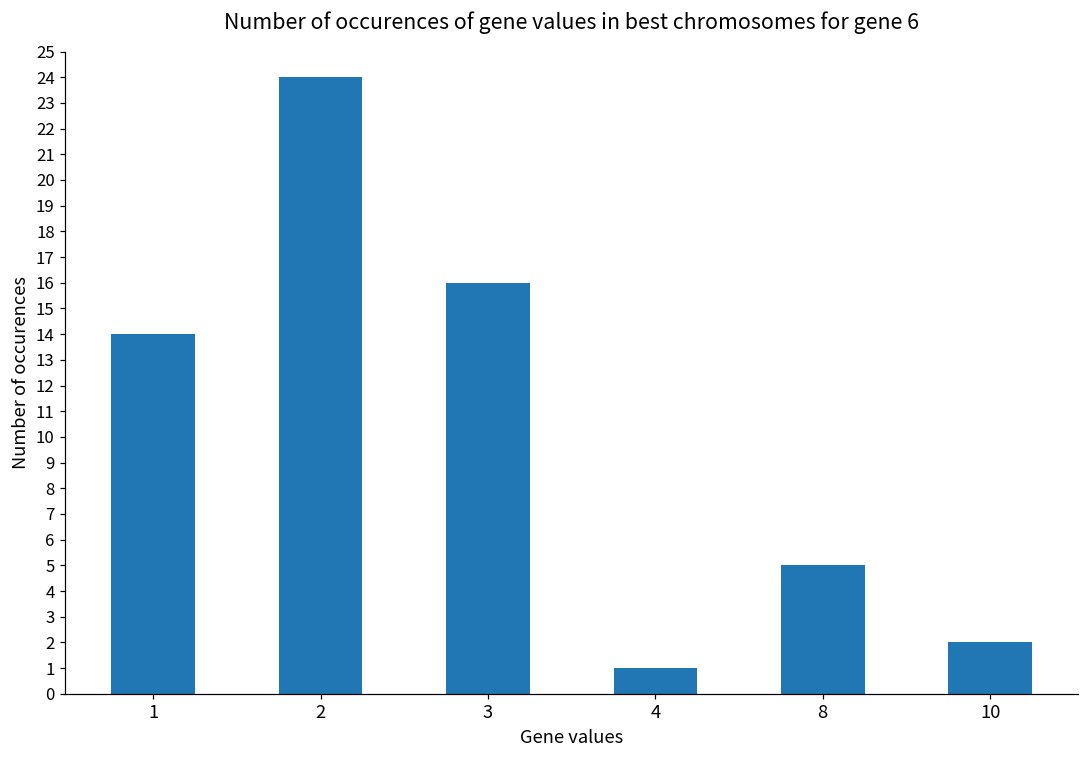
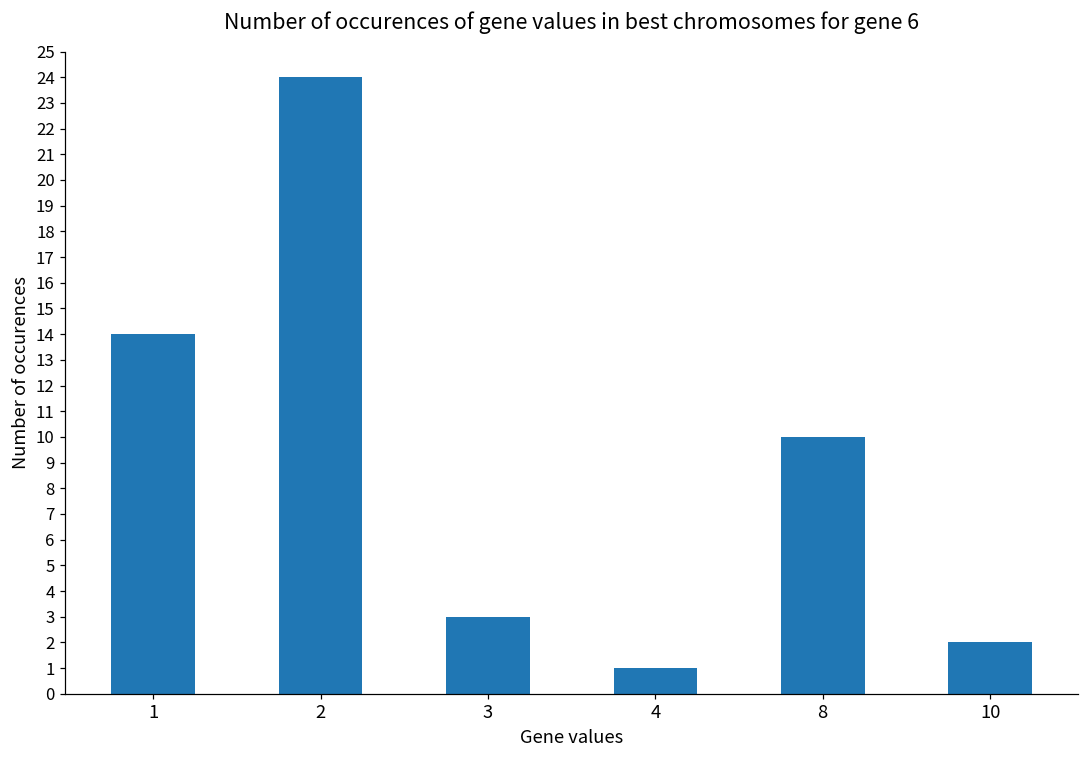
3: 16 -> 3
8: 5 -> 10
